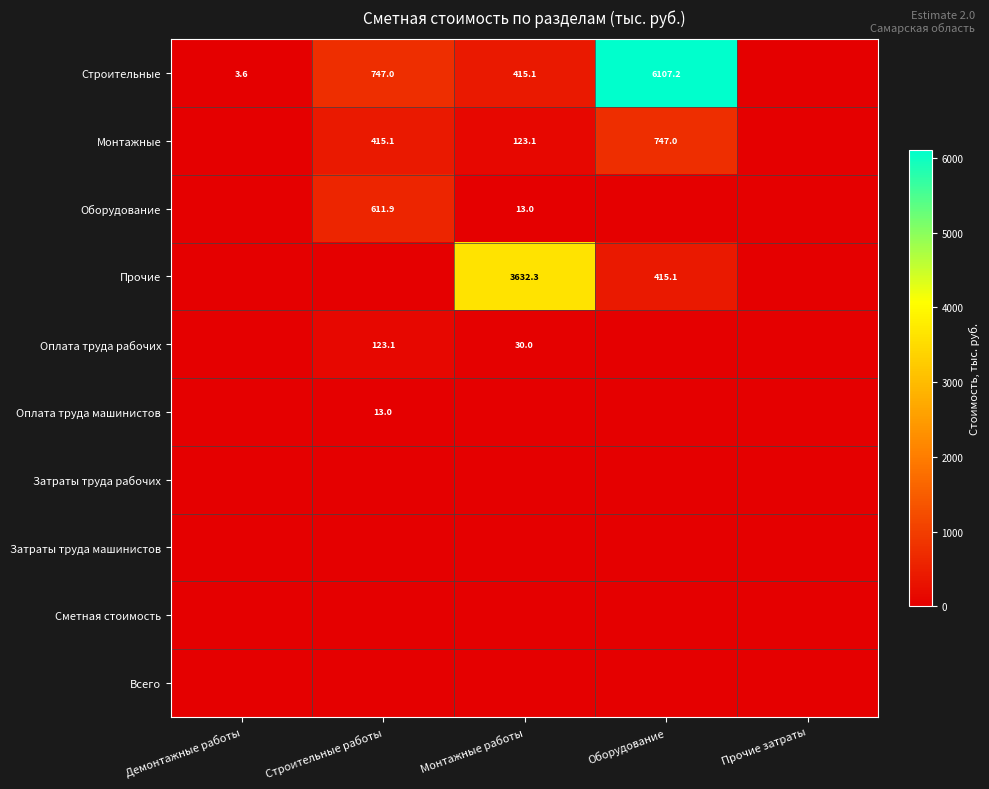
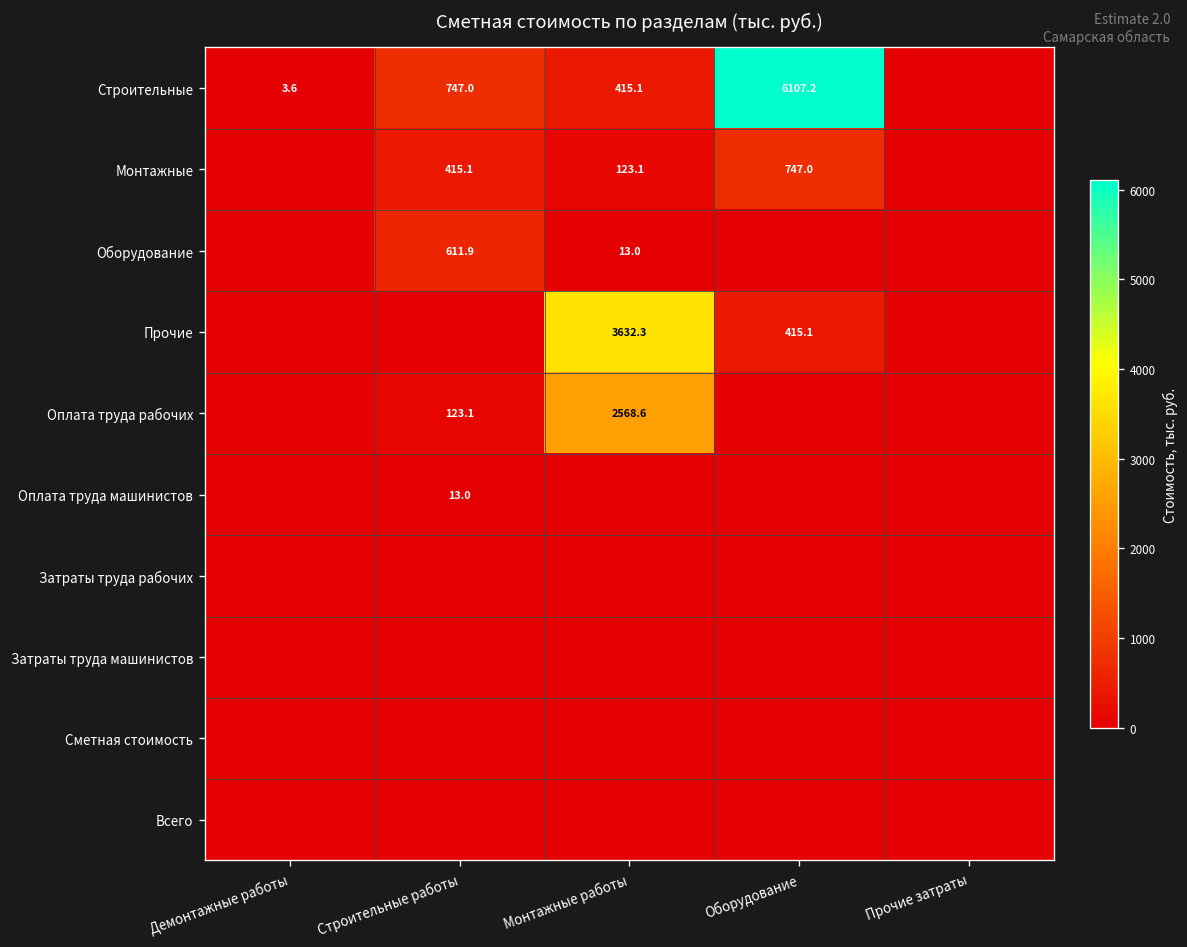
Оплата труда рабочих, Монтажные работы: 30.0 -> 2568.6
